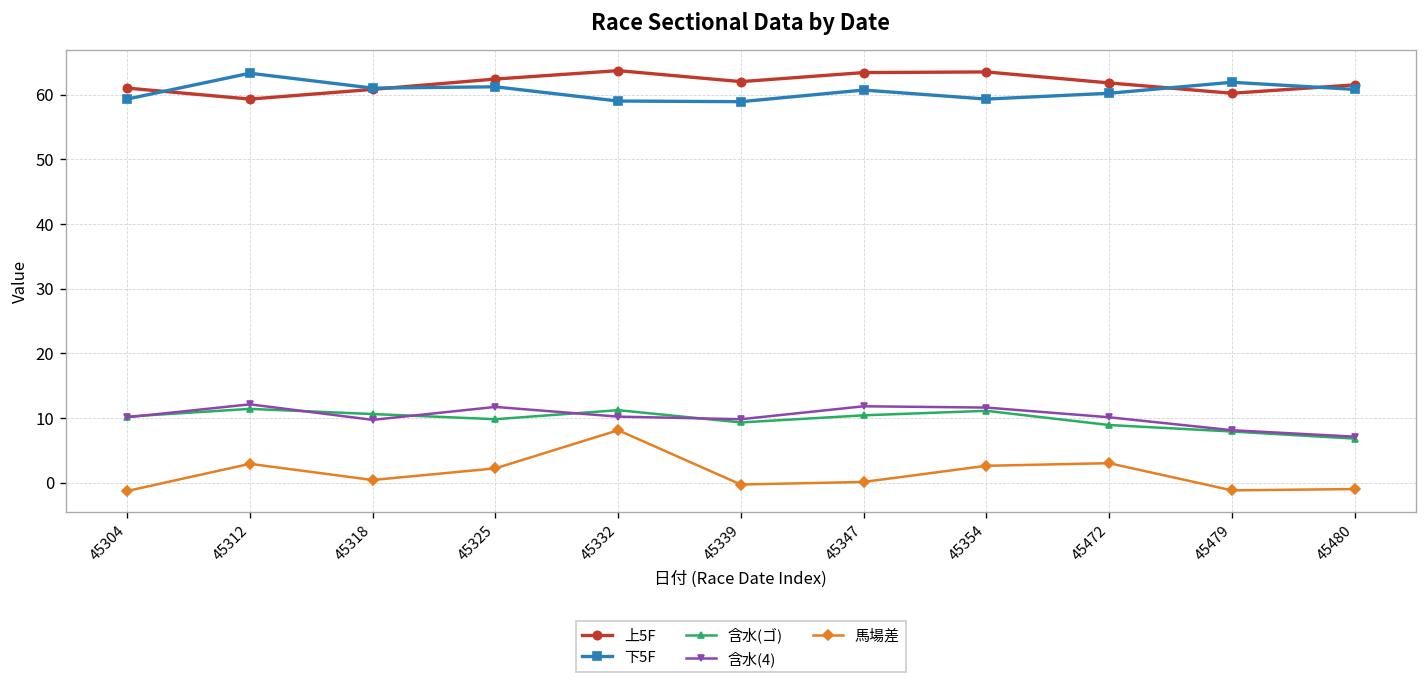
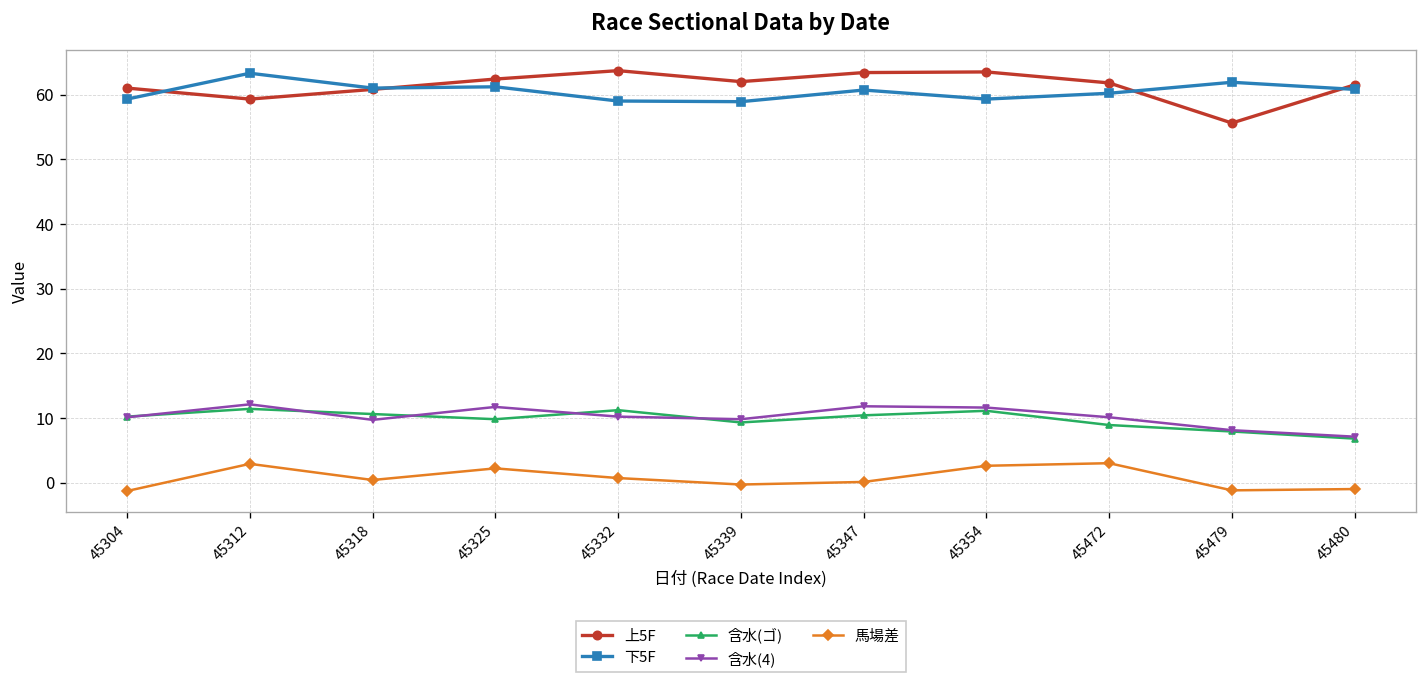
馬場差, 45332: 8 -> 1
上5F, 45479: 60 -> 56
